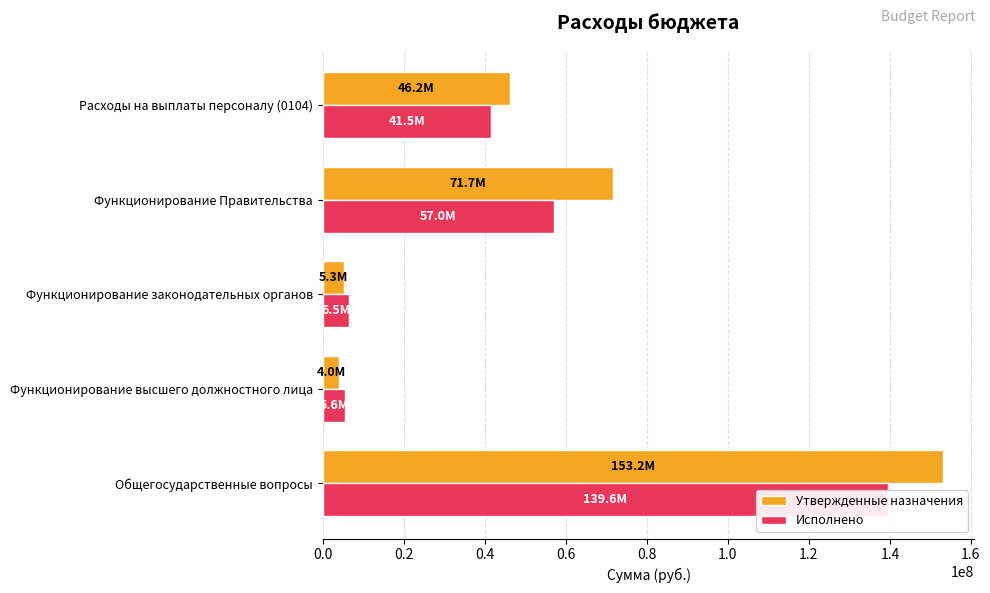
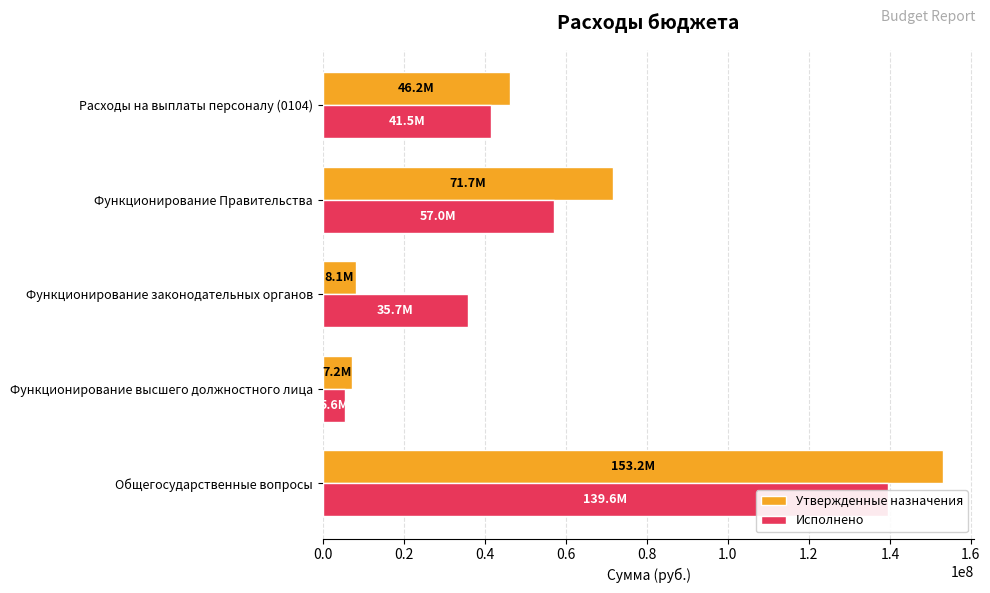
Утвержденные назначения, Функционирование законодательных органов: 5.3M -> 8.1M
Исполнено, Функционирование законодательных органов: 6.5M -> 35.7M
Утвержденные назначения, Функционирование высшего должностного лица: 4.0M -> 7.2M
